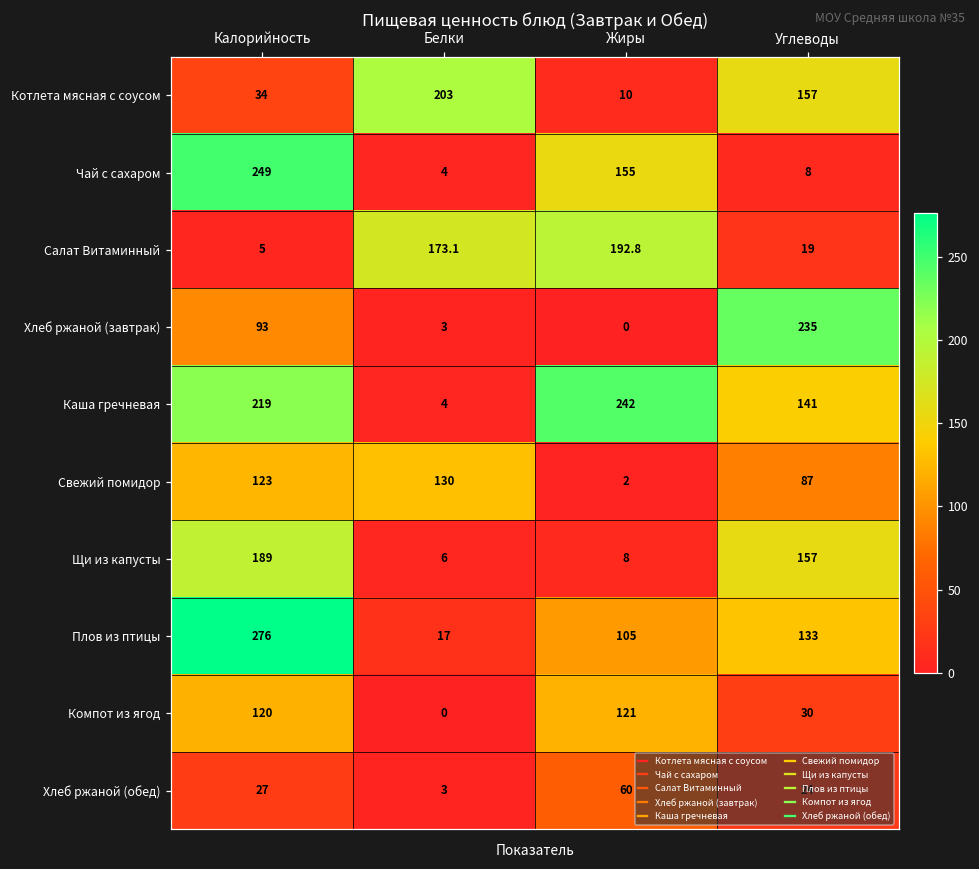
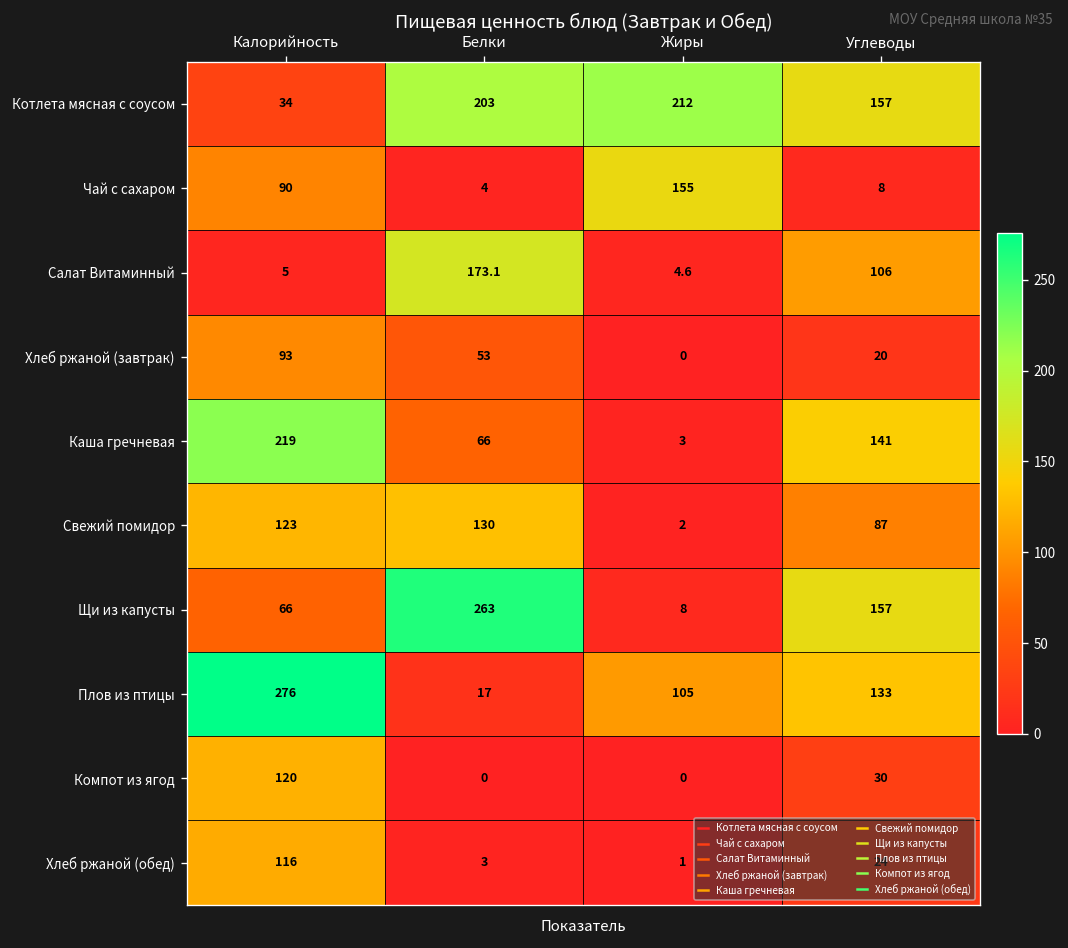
Котлета мясная с соусом, Жиры: 10 -> 212
Чай с сахаром, Калорийность: 249 -> 90
Салат Витаминный, Жиры: 192.8 -> 4.6
Салат Витаминный, Углеводы: 19 -> 106
Хлеб ржаной (завтрак), Белки: 3 -> 53
Хлеб ржаной (завтрак), Углеводы: 235 -> 20
Каша гречневая, Белки: 4 -> 66
Каша гречневая, Жиры: 242 -> 3
Щи из капусты, Калорийность: 189 -> 66
Щи из капусты, Белки: 6 -> 263
Компот из ягод, Жиры: 121 -> 0
Хлеб ржаной (обед), Калорийность: 27 -> 116
Хлеб ржаной (обед), Жиры: 60 -> 1
